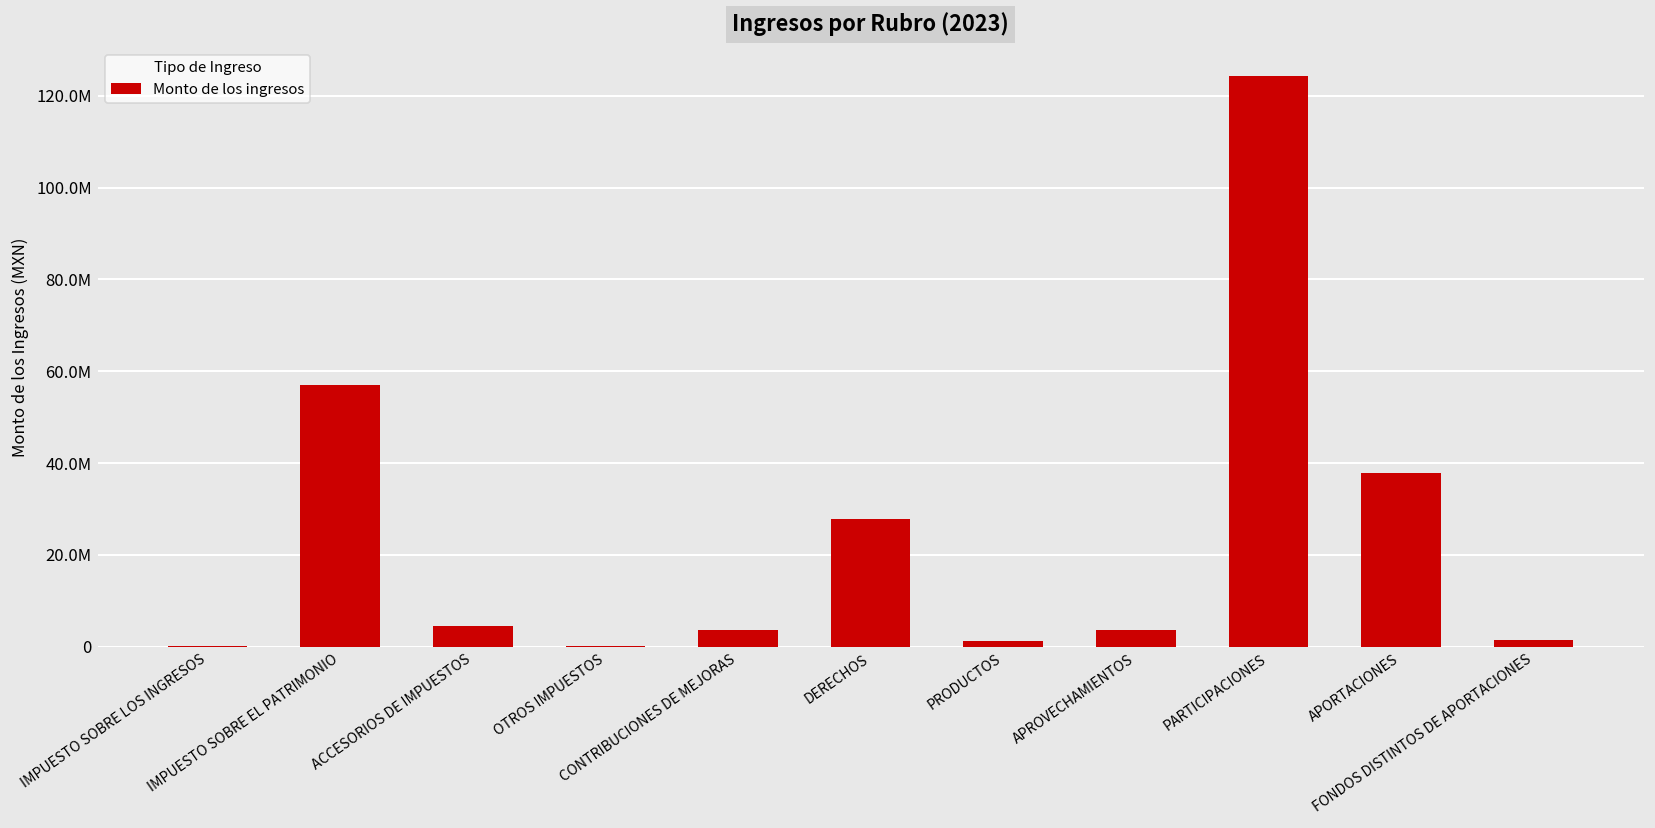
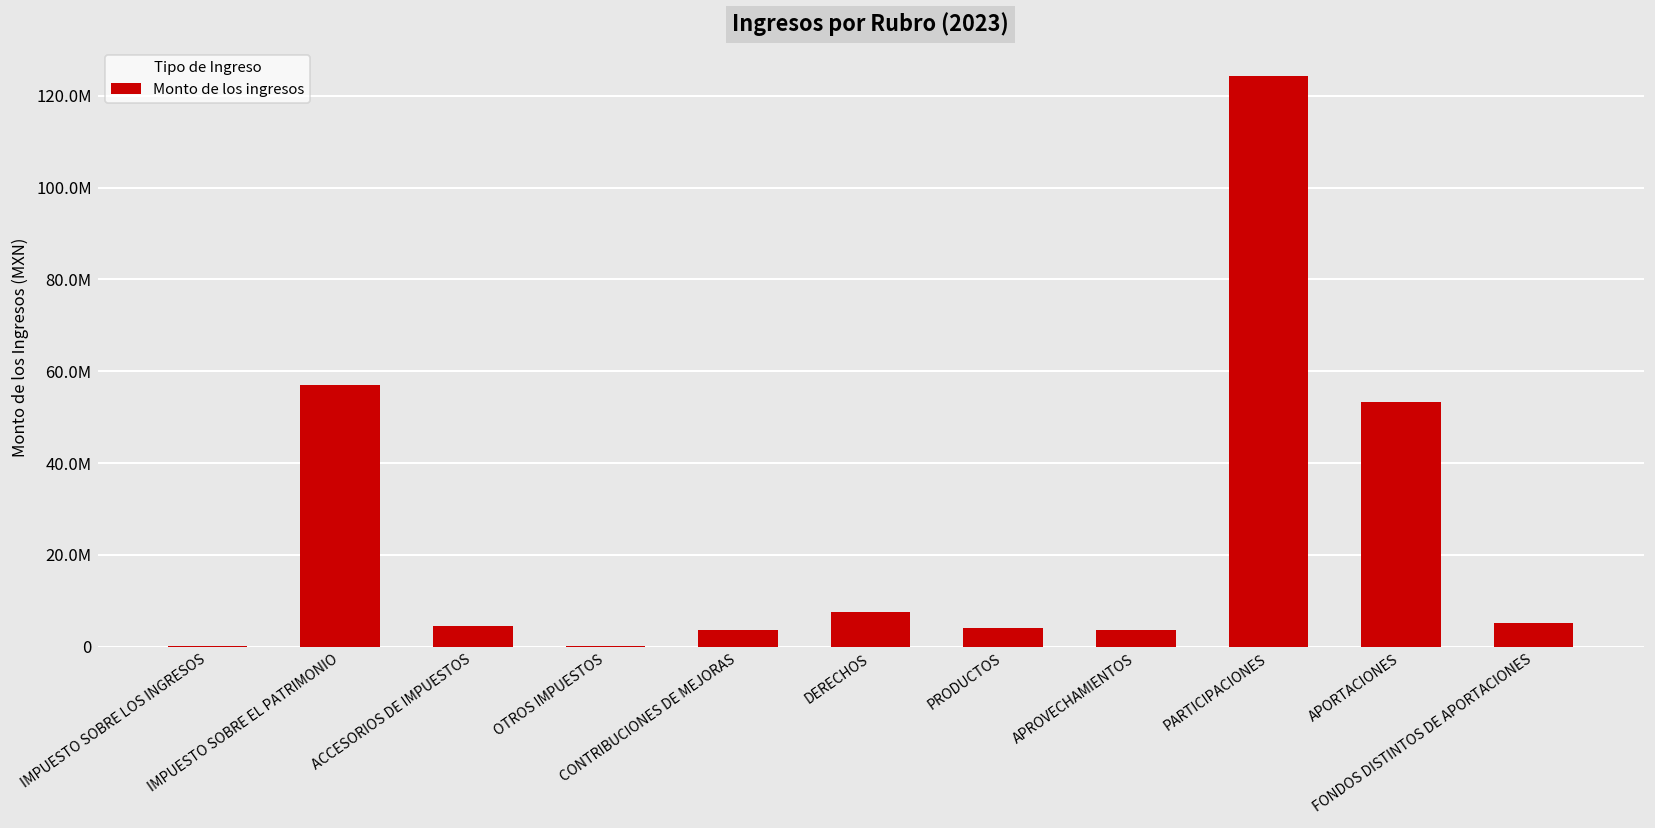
DERECHOS: 28000000 -> 8000000
PRODUCTOS: 1000000 -> 4000000
APORTACIONES: 38000000 -> 53000000
FONDOS DISTINTOS DE APORTACIONES: 1000000 -> 5000000
